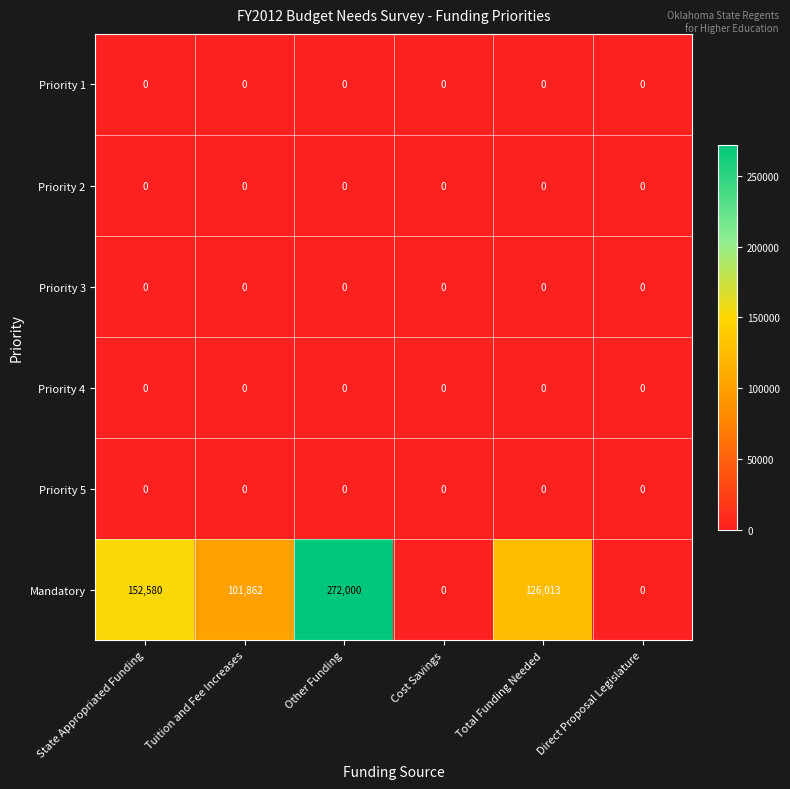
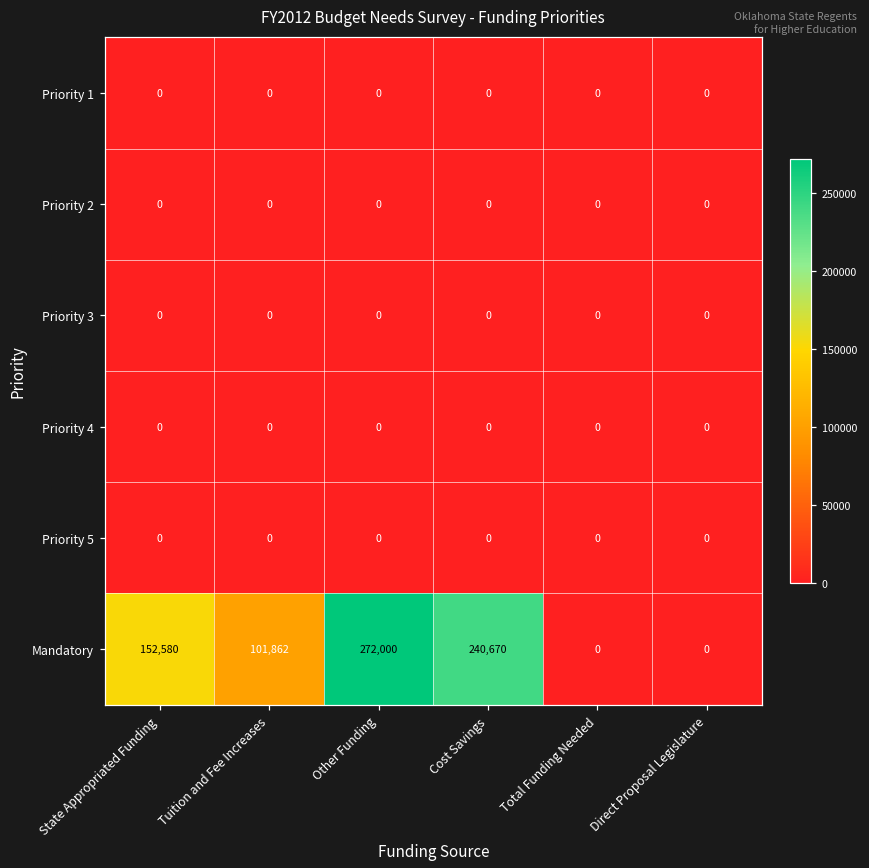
Mandatory, Cost Savings: 0 -> 240,670
Mandatory, Total Funding Needed: 126,013 -> 0
